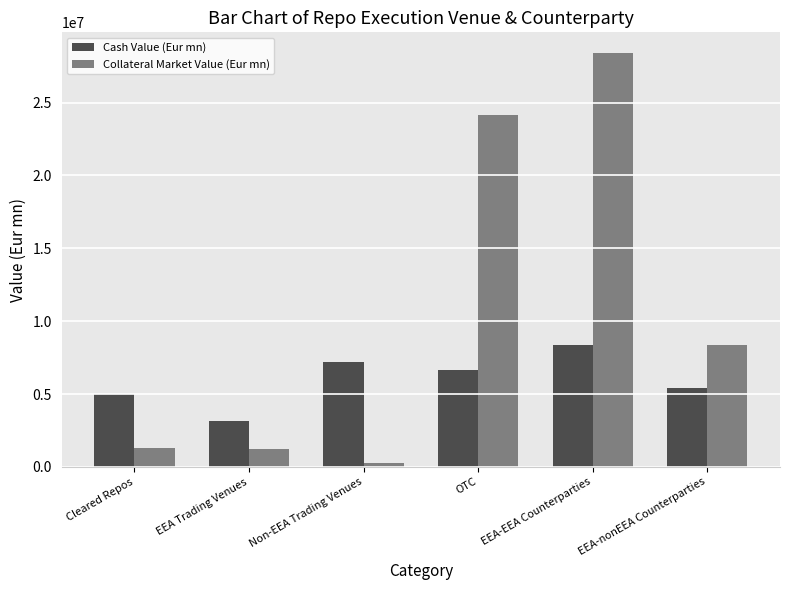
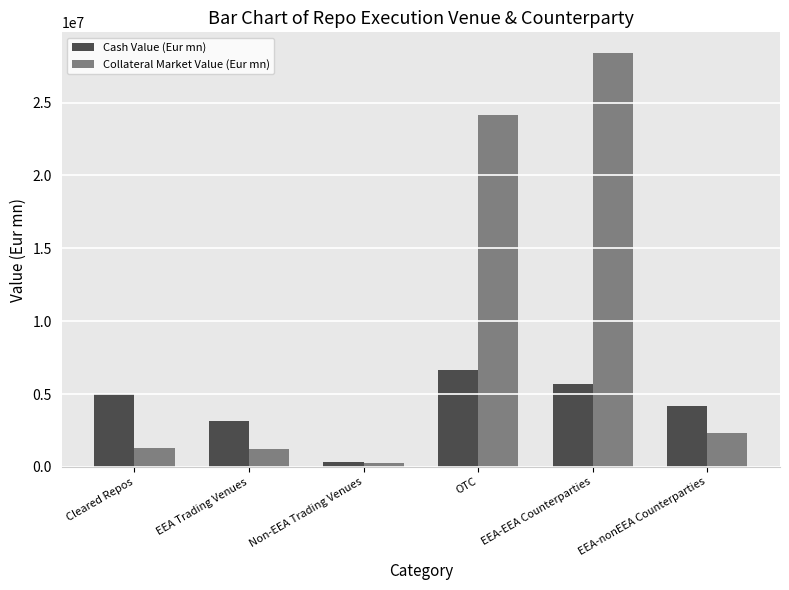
Cash Value (Eur mn), Non-EEA Trading Venues: 7200000 -> 400000
Cash Value (Eur mn), EEA-EEA Counterparties: 8400000 -> 5700000
Cash Value (Eur mn), EEA-nonEEA Counterparties: 5400000 -> 4200000
Collateral Market Value (Eur mn), EEA-nonEEA Counterparties: 8400000 -> 2400000
